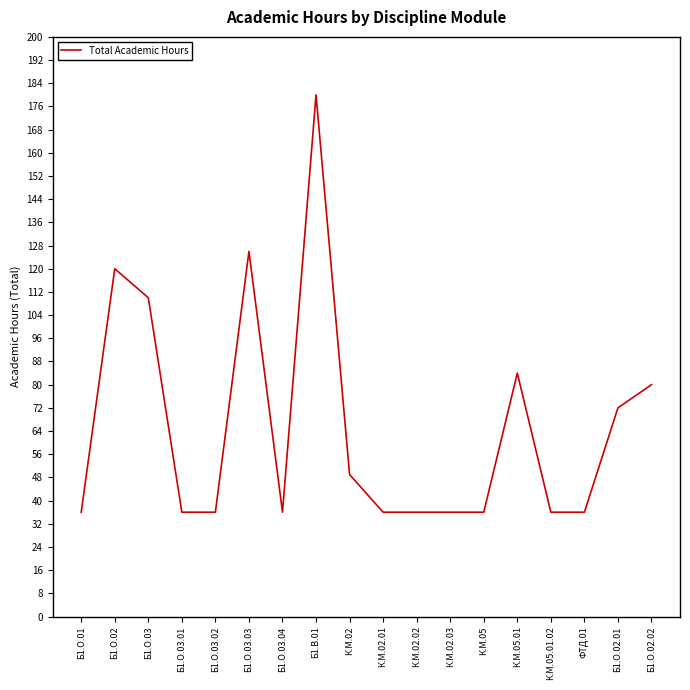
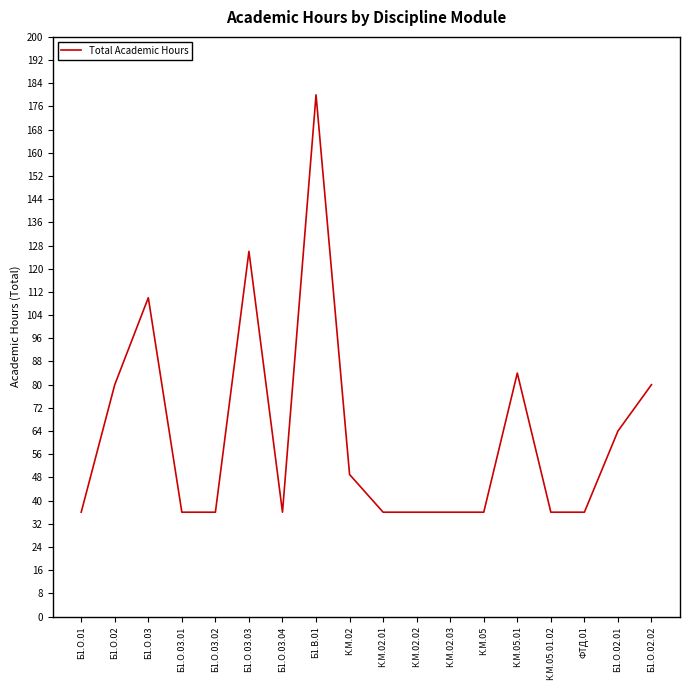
Б1.О.02: 120 -> 80
Б1.О.02.01: 72 -> 64
